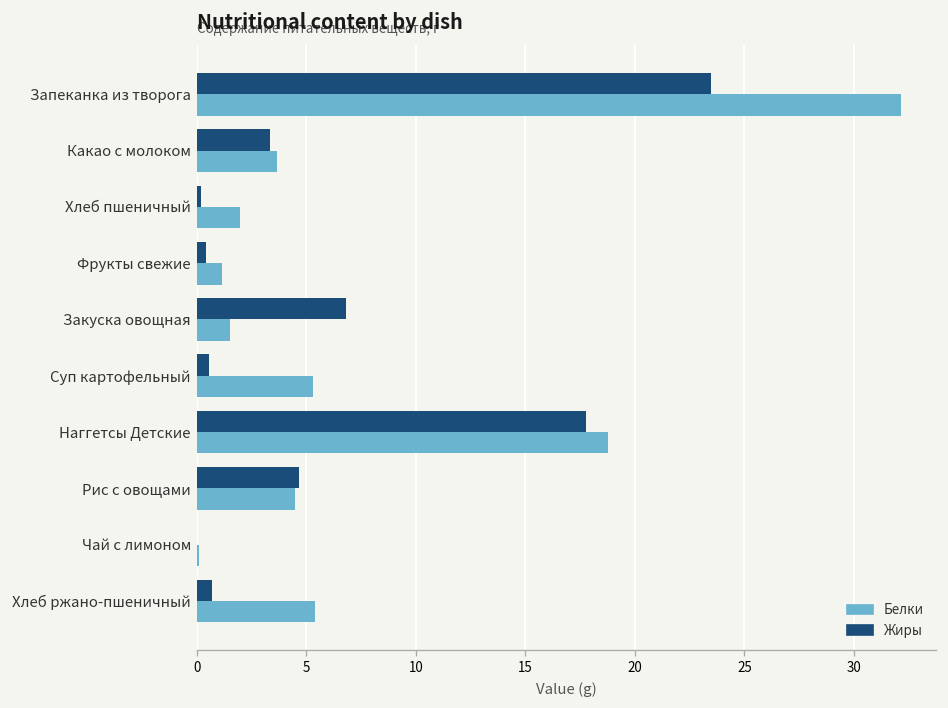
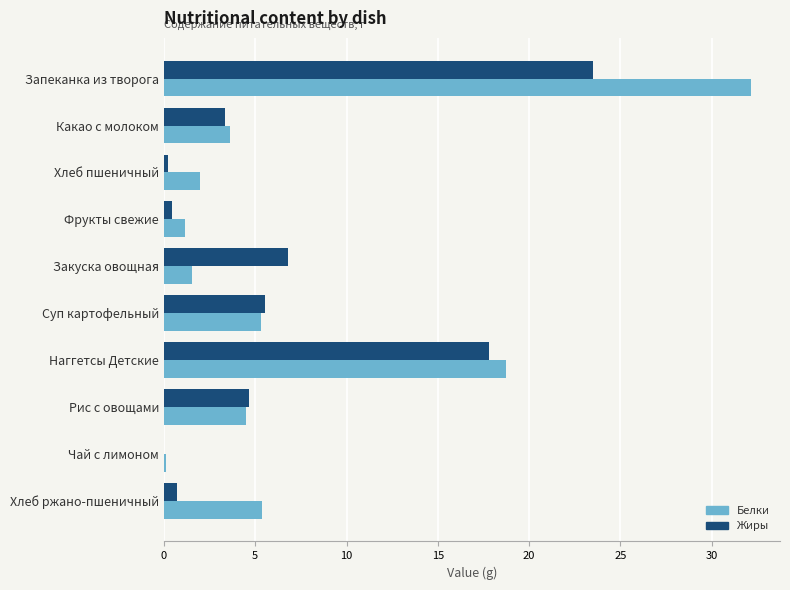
Жиры, Суп картофельный: 0.6 -> 5.5
